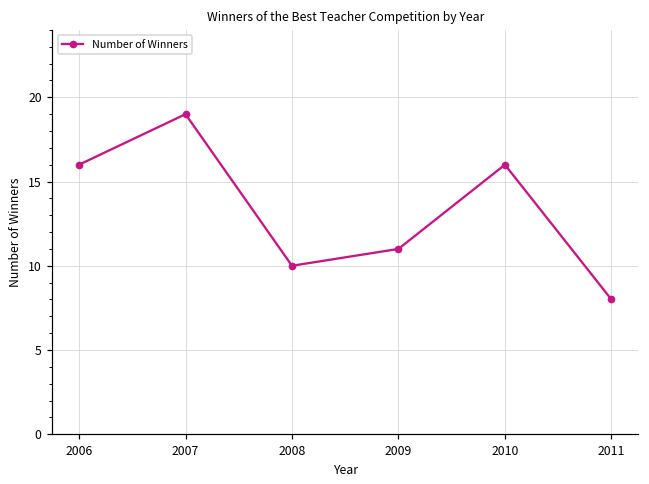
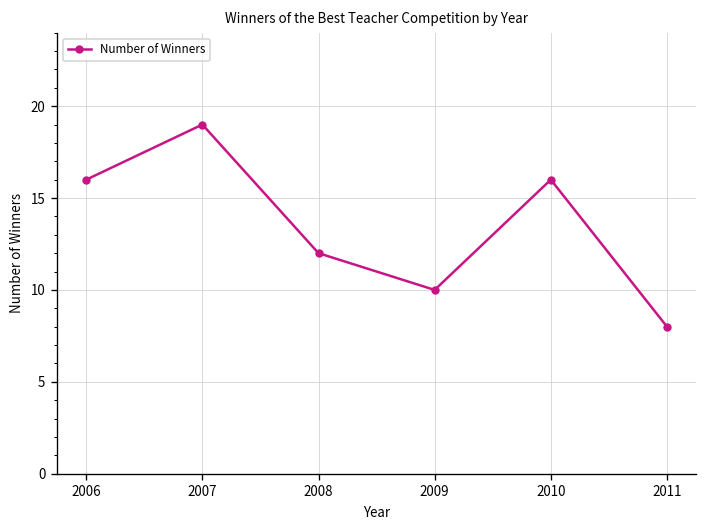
2008: 10 -> 12
2009: 11 -> 10
